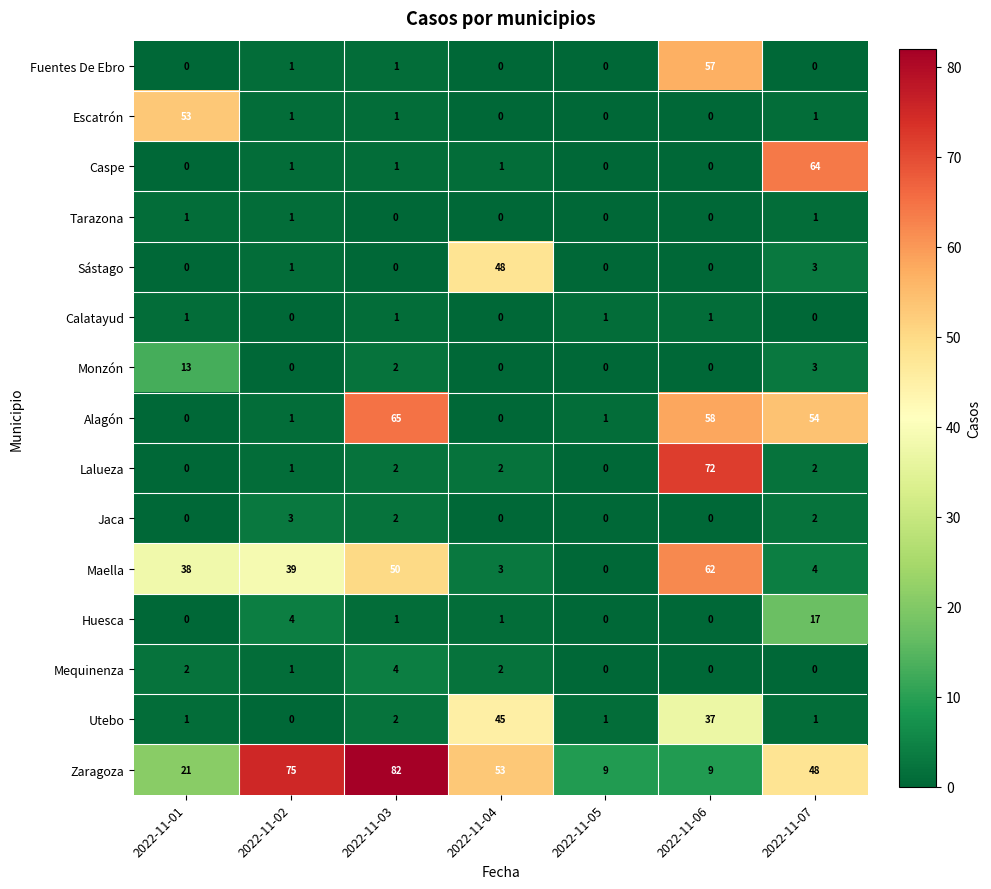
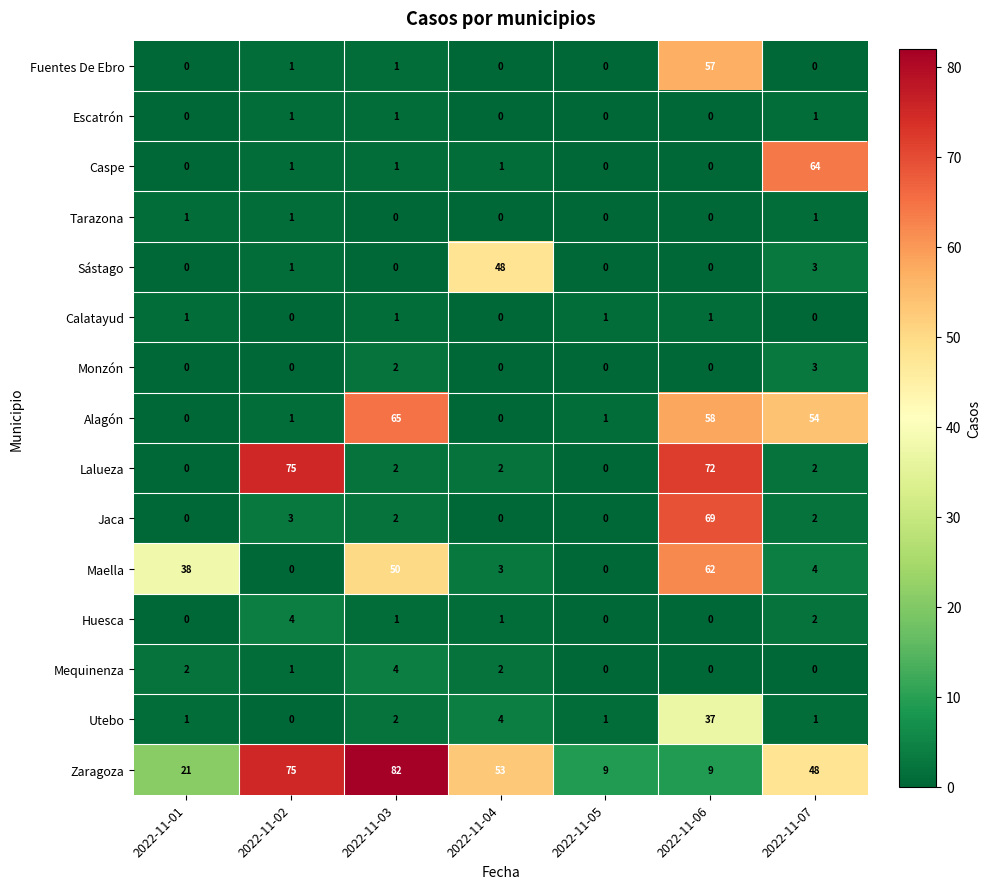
Escatrón, 2022-11-01: 53 -> 0
Monzón, 2022-11-01: 13 -> 0
Lalueza, 2022-11-02: 1 -> 75
Jaca, 2022-11-06: 0 -> 69
Maella, 2022-11-02: 39 -> 0
Huesca, 2022-11-07: 17 -> 2
Utebo, 2022-11-04: 45 -> 4
